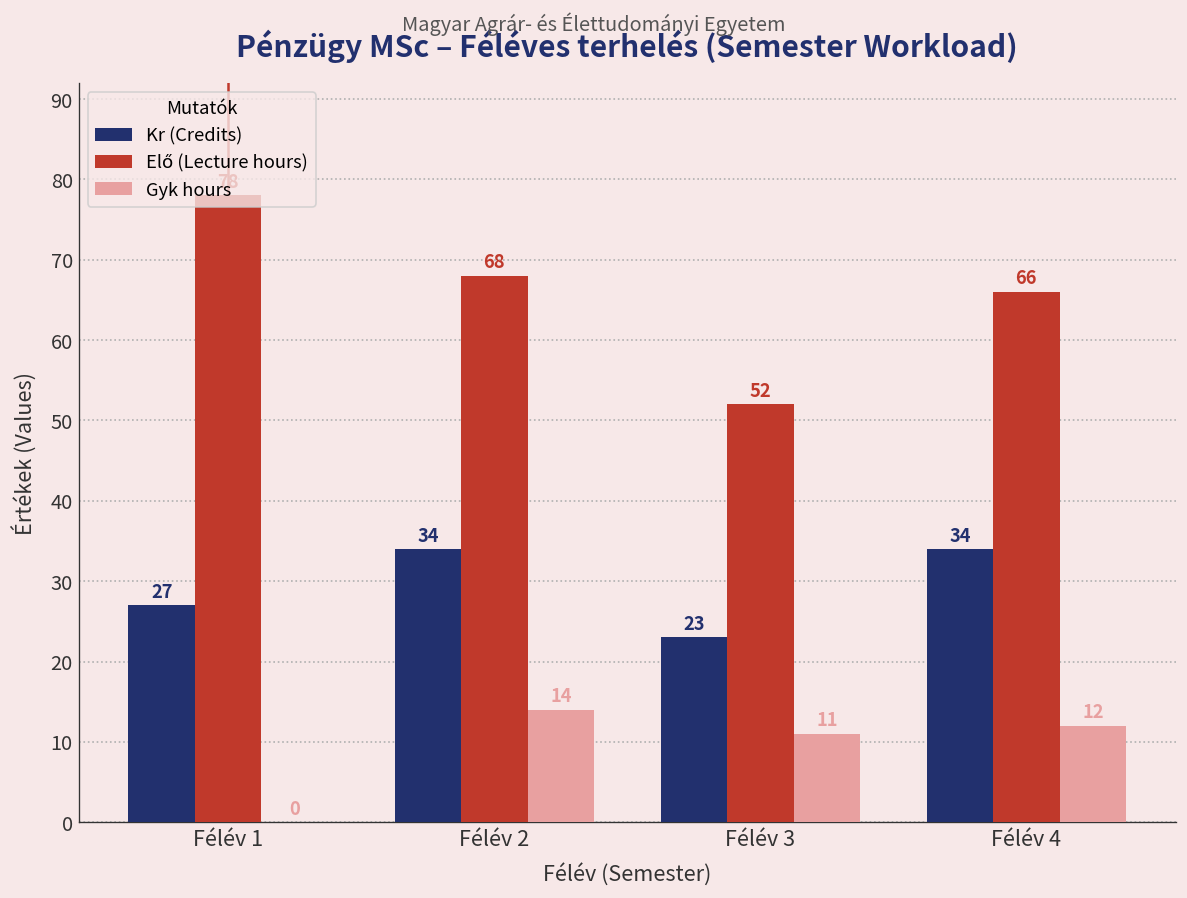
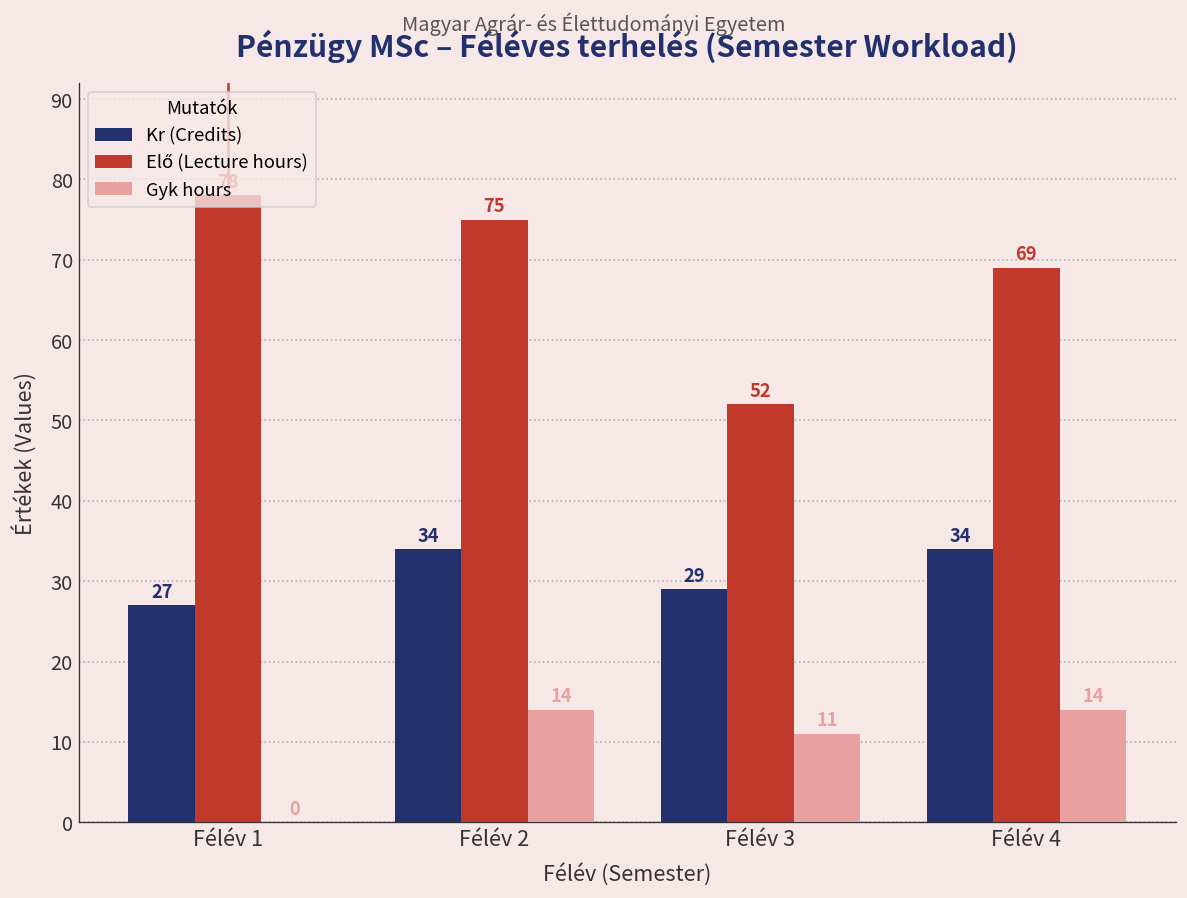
Elő (Lecture hours), Félév 2: 68 -> 75
Kr (Credits), Félév 3: 23 -> 29
Elő (Lecture hours), Félév 4: 66 -> 69
Gyk hours, Félév 4: 12 -> 14
